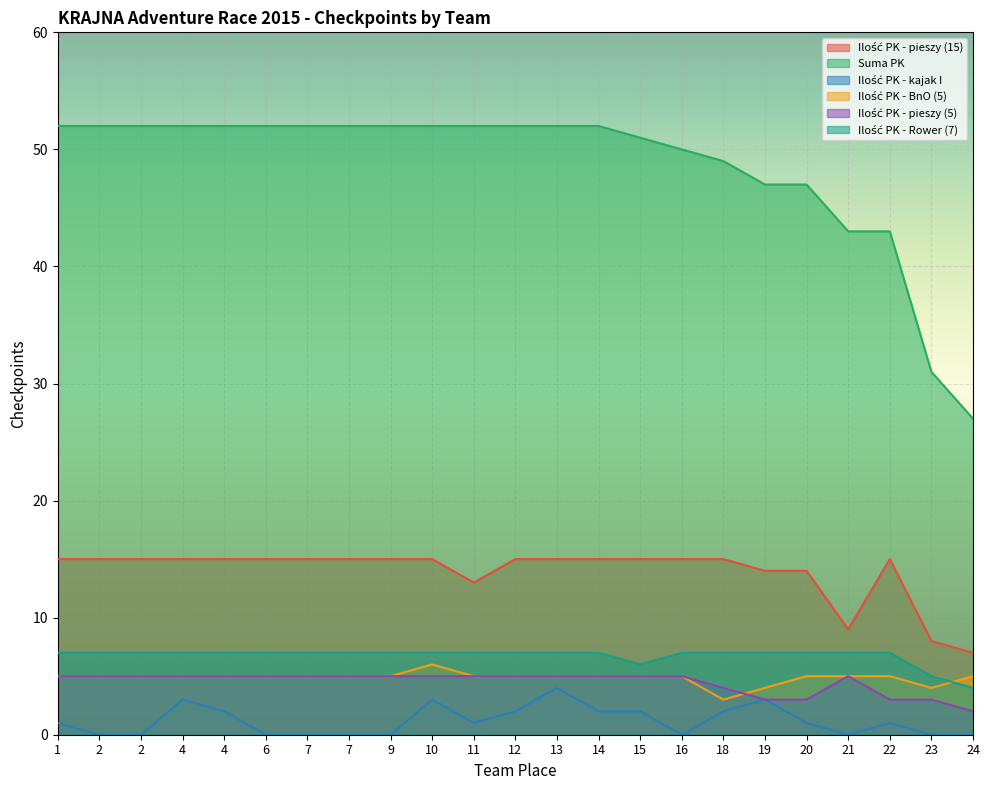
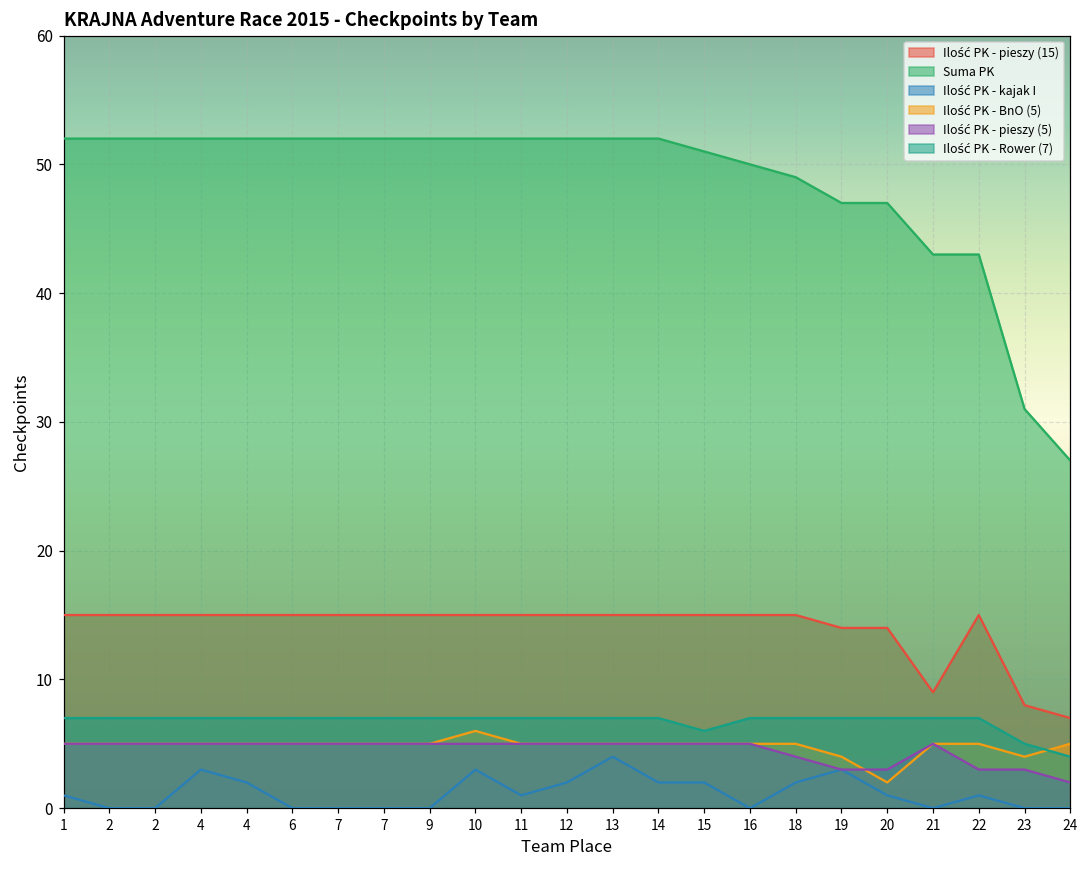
Ilość PK - pieszy (15), 11: 13 -> 15
Ilość PK - BnO (5), 18: 3 -> 5
Ilość PK - BnO (5), 20: 5 -> 2
